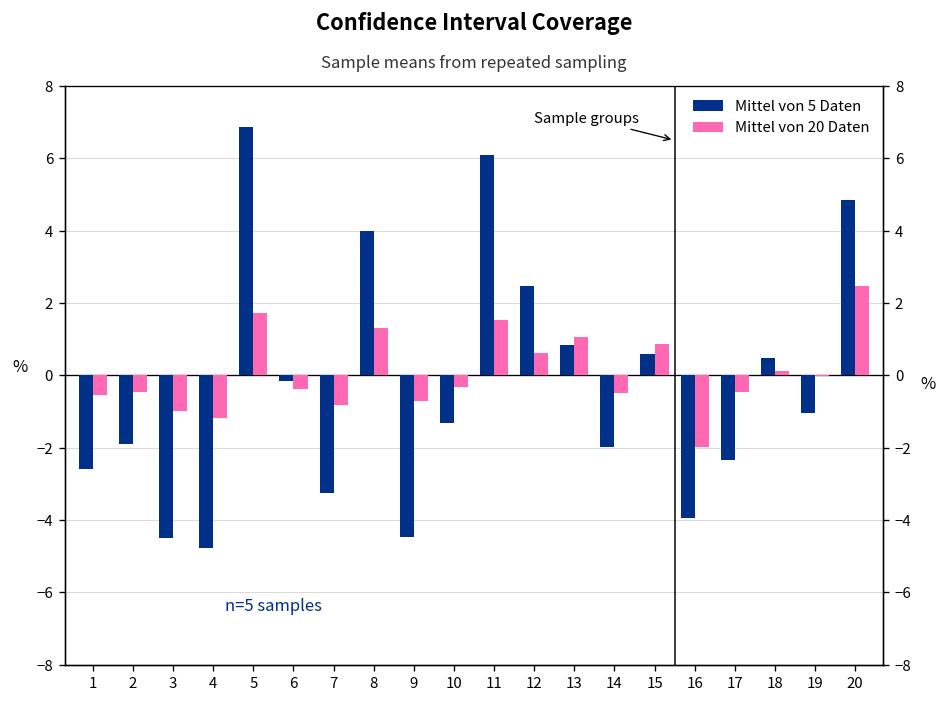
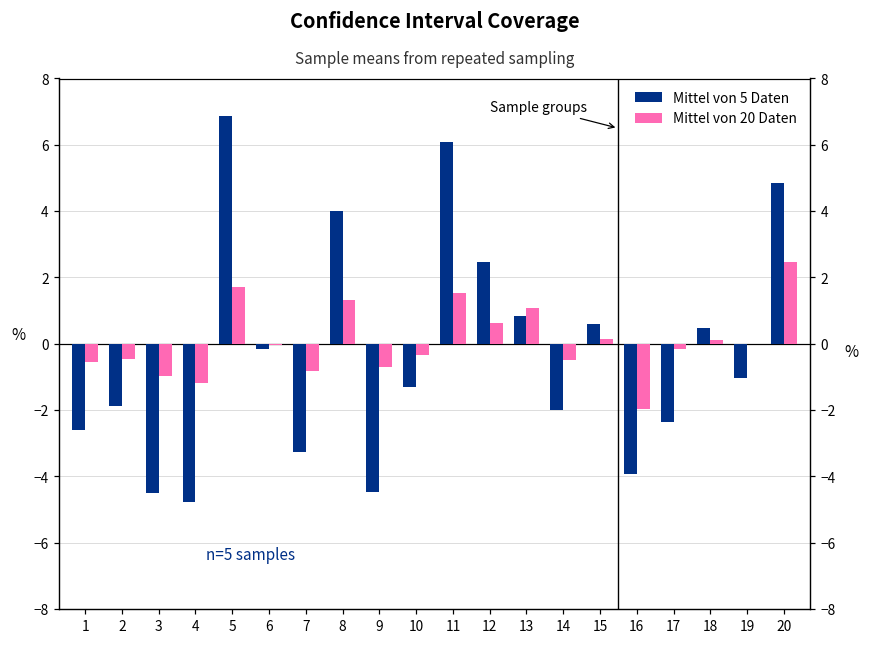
Mittel von 20 Daten, 6: -0.4 -> 0.0
Mittel von 20 Daten, 15: 0.9 -> 0.1
Mittel von 20 Daten, 17: -0.5 -> -0.1
